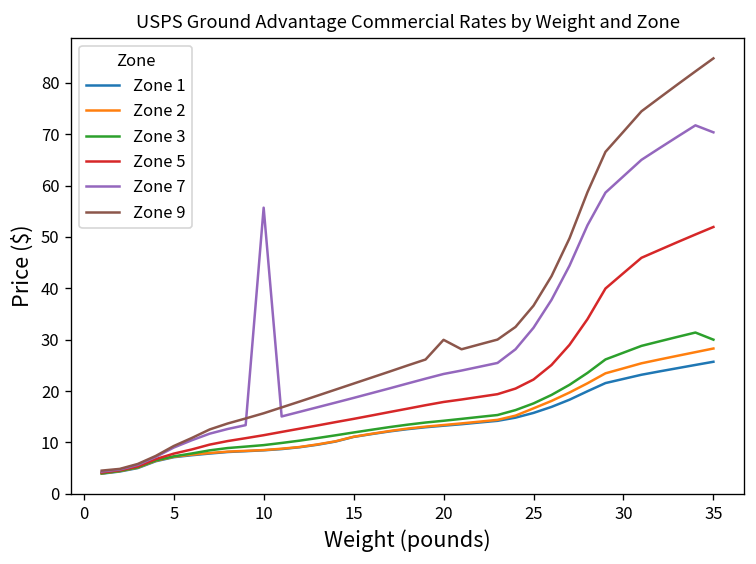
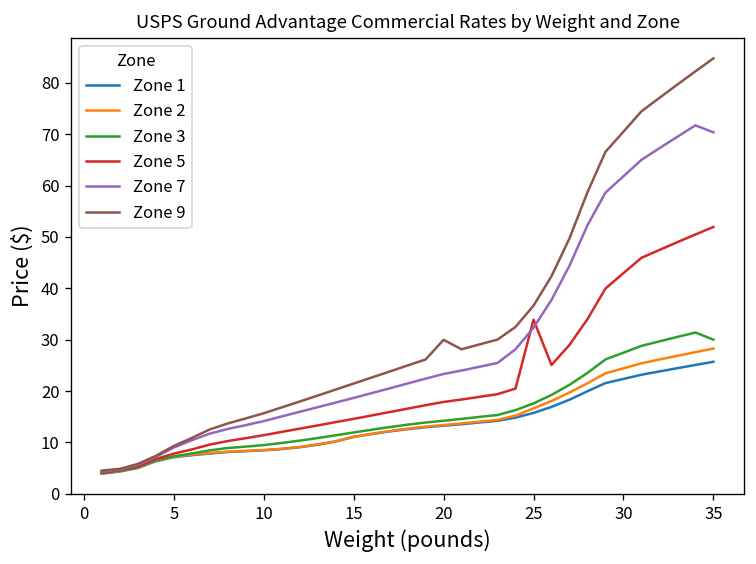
Zone 7, 10: 56 -> 14
Zone 5, 25: 22 -> 34
